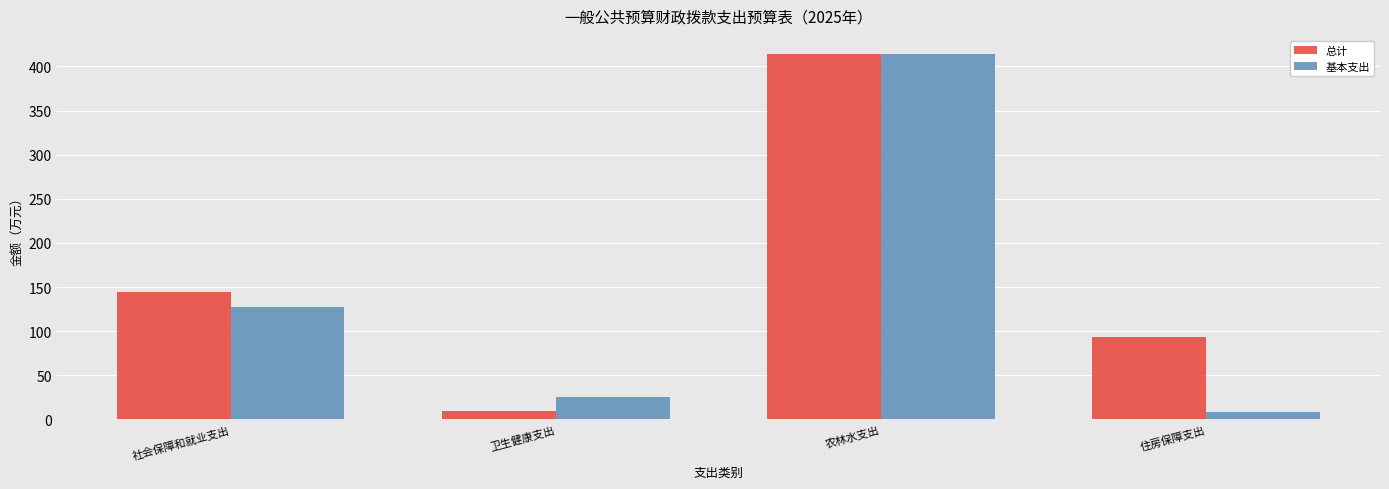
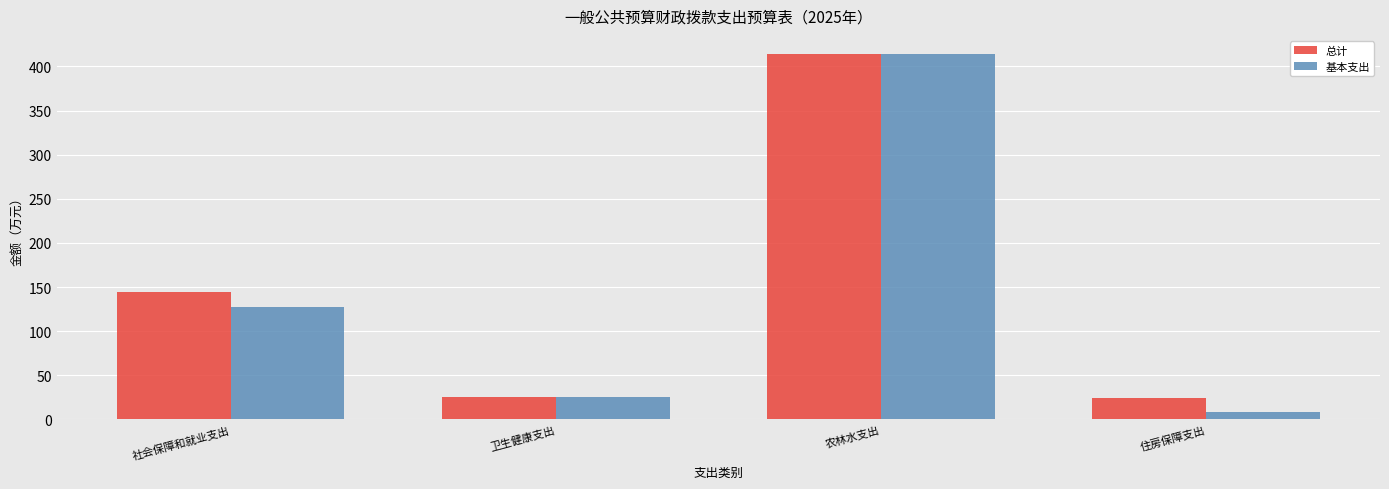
总计, 卫生健康支出: 10 -> 30
总计, 住房保障支出: 90 -> 20
